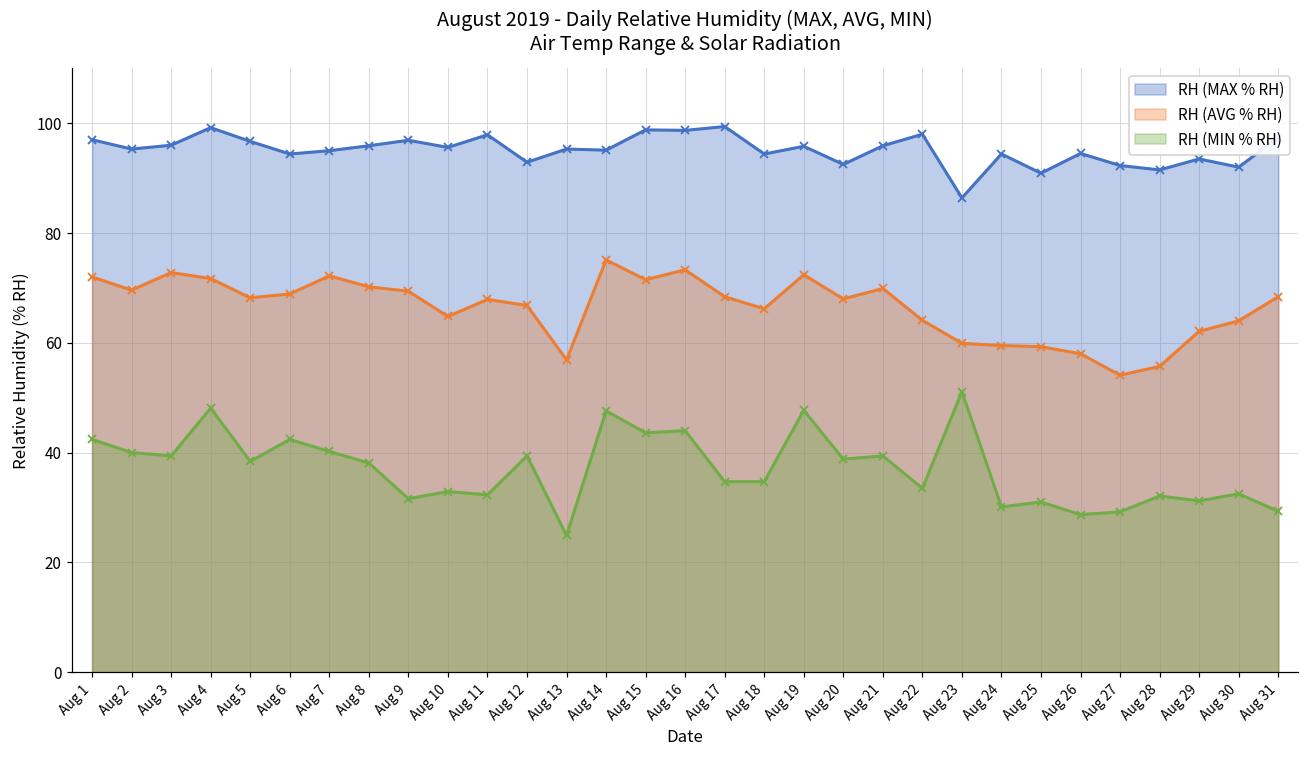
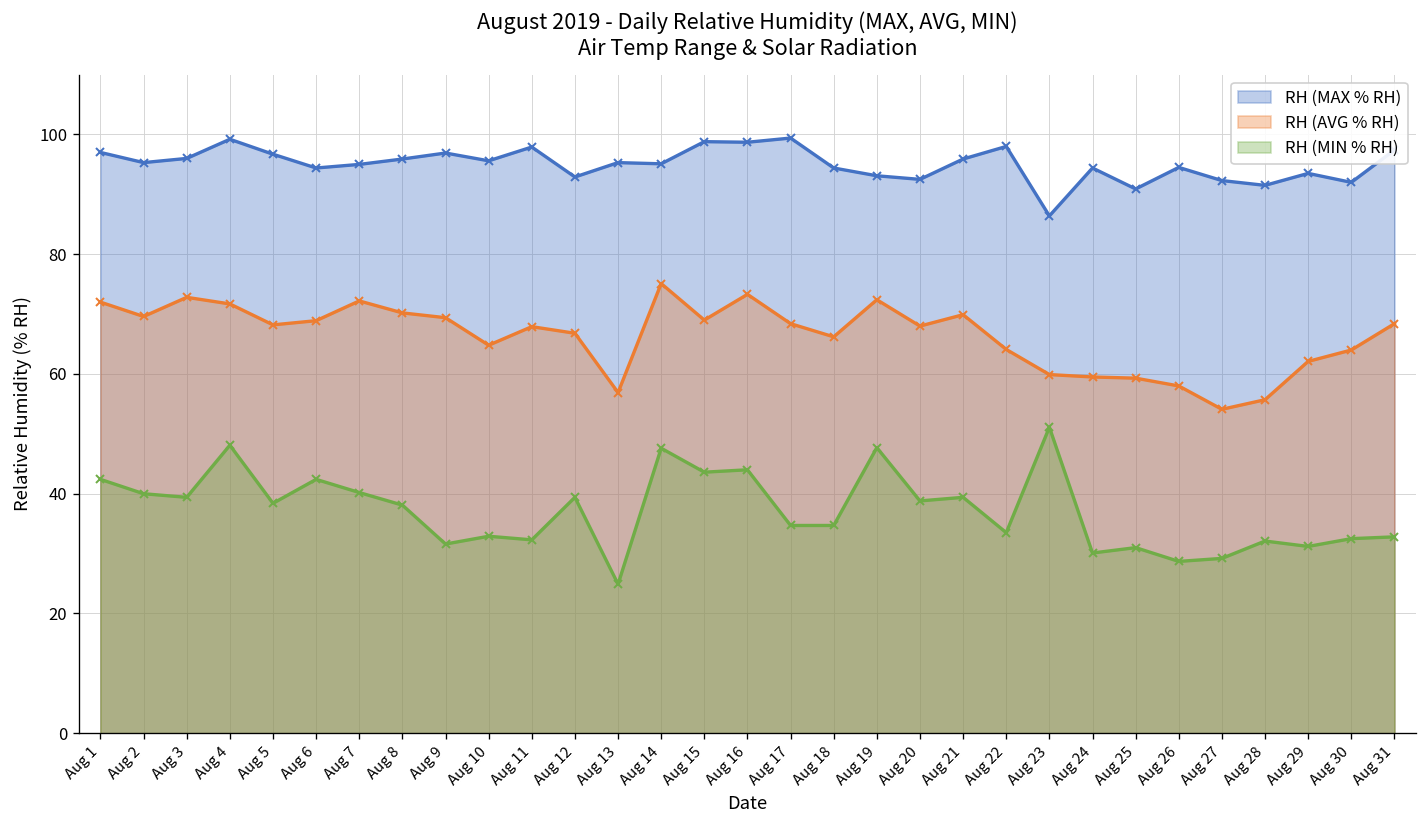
RH (AVG % RH), Aug 15: 72 -> 69
RH (MAX % RH), Aug 19: 96 -> 93
RH (MIN % RH), Aug 31: 29 -> 33
